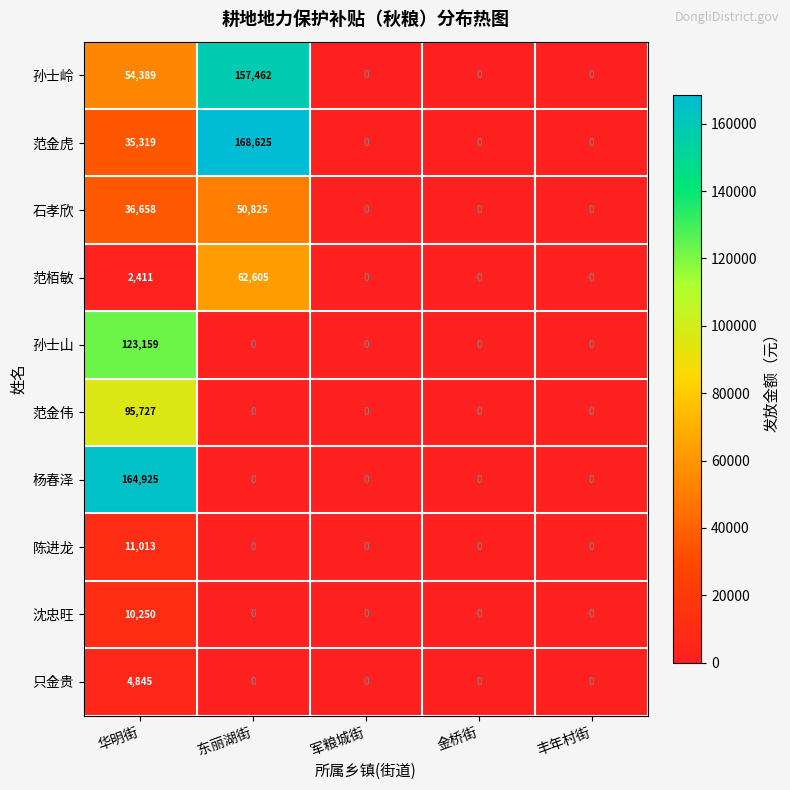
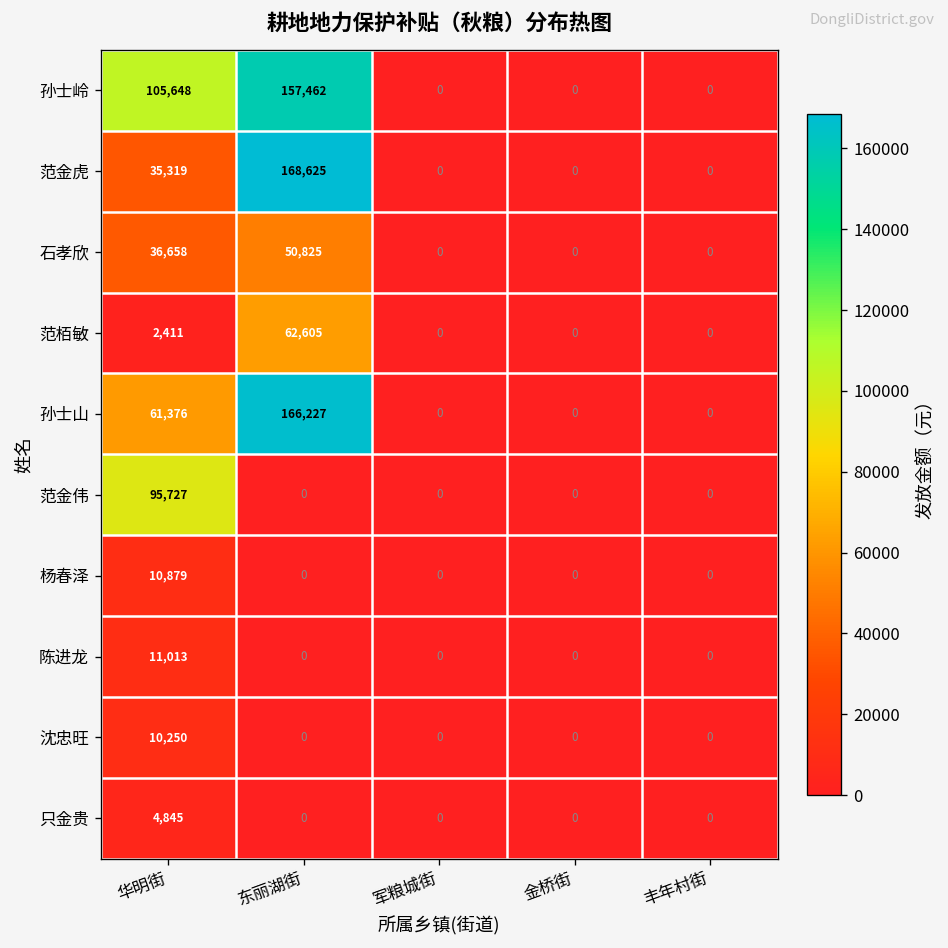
孙士岭, 华明街: 54,389 -> 105,648
孙士山, 华明街: 123,159 -> 61,376
孙士山, 东丽湖街: 0 -> 166,227
杨春泽, 华明街: 164,925 -> 10,879
